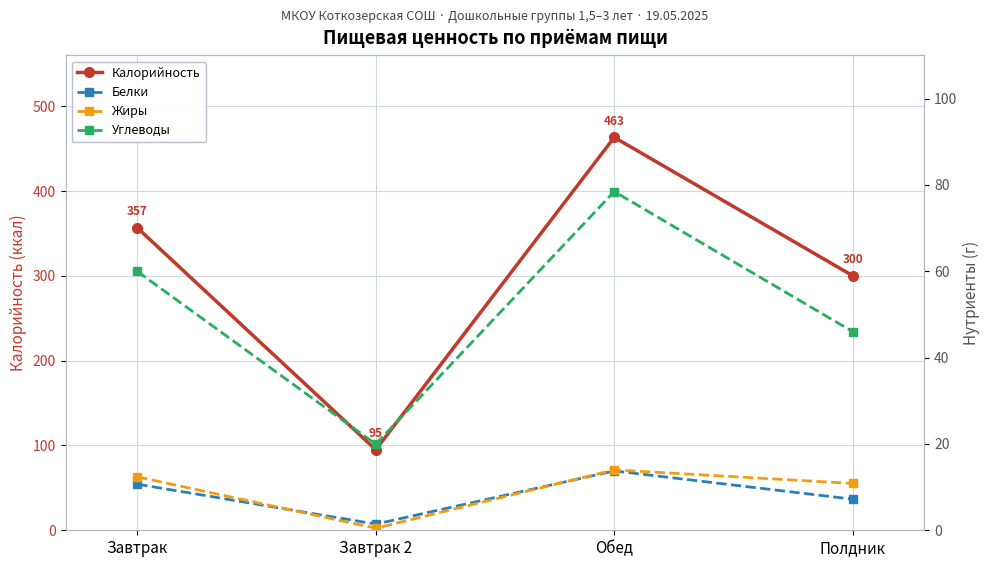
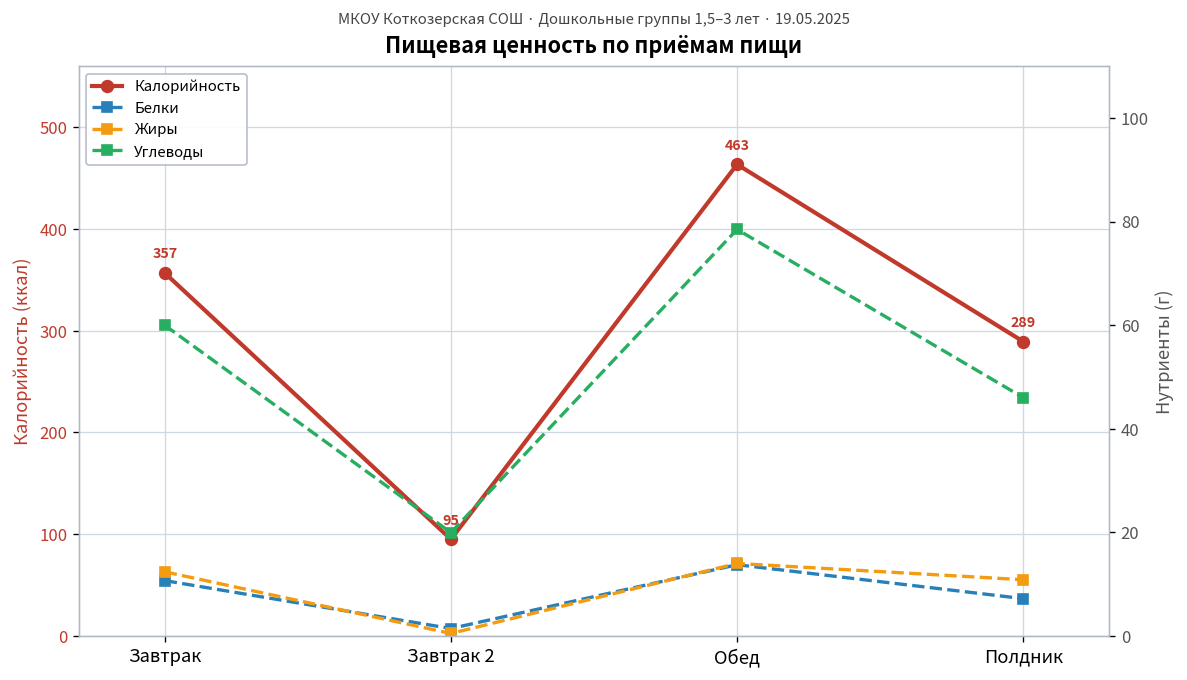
Калорийность, Полдник: 300 -> 289
